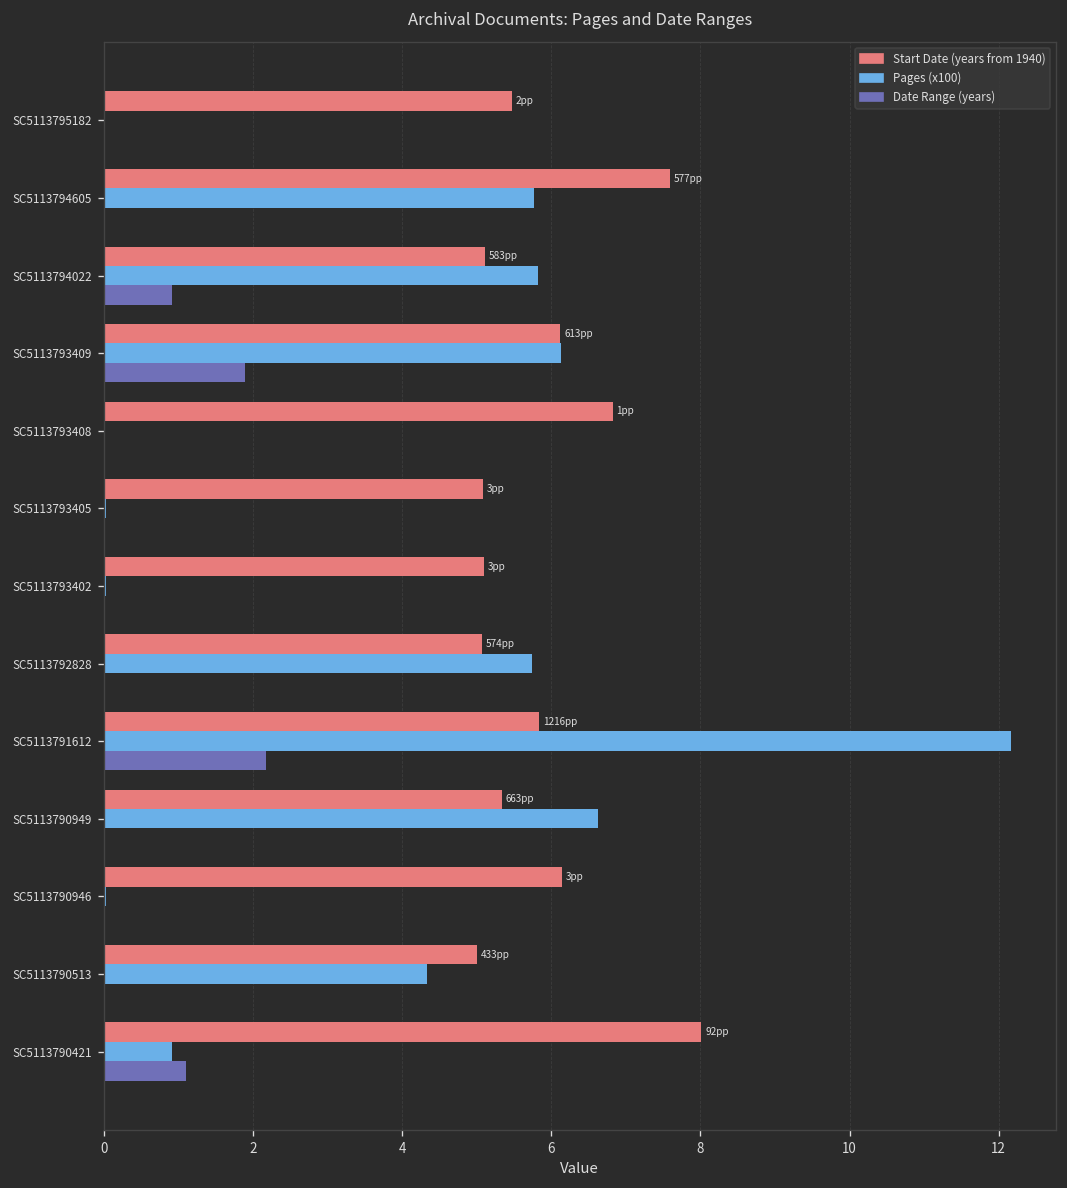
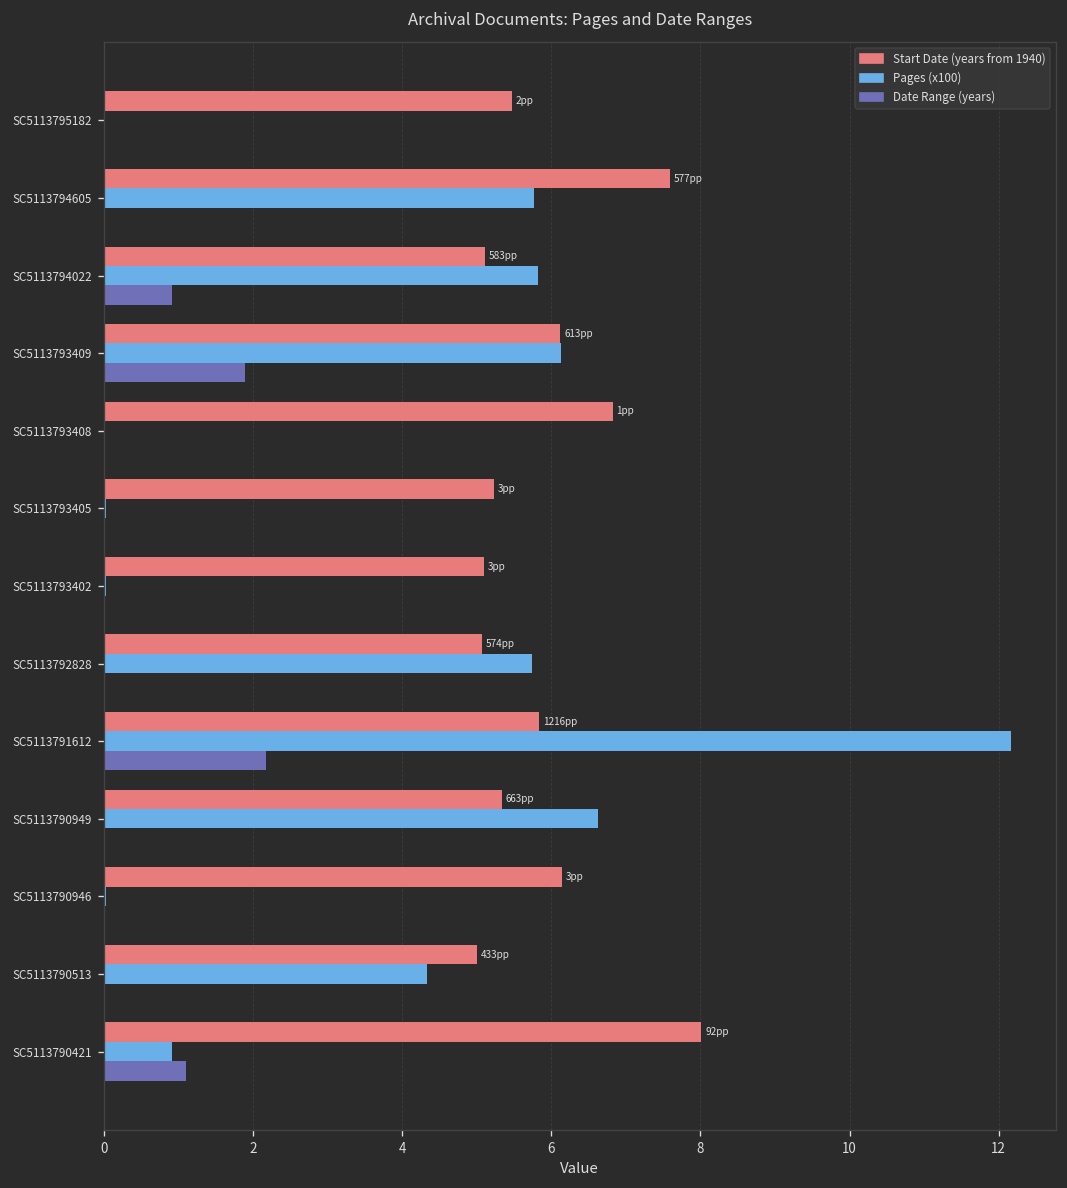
Start Date (years from 1940), SC5113793405: 5.1 -> 5.2
